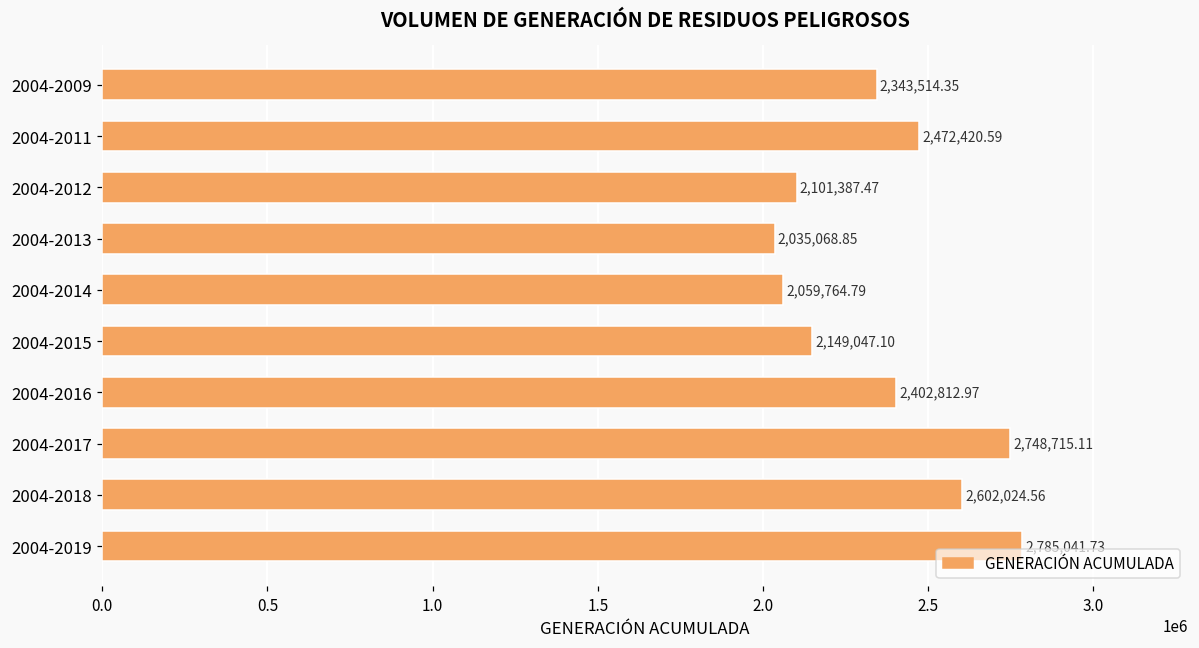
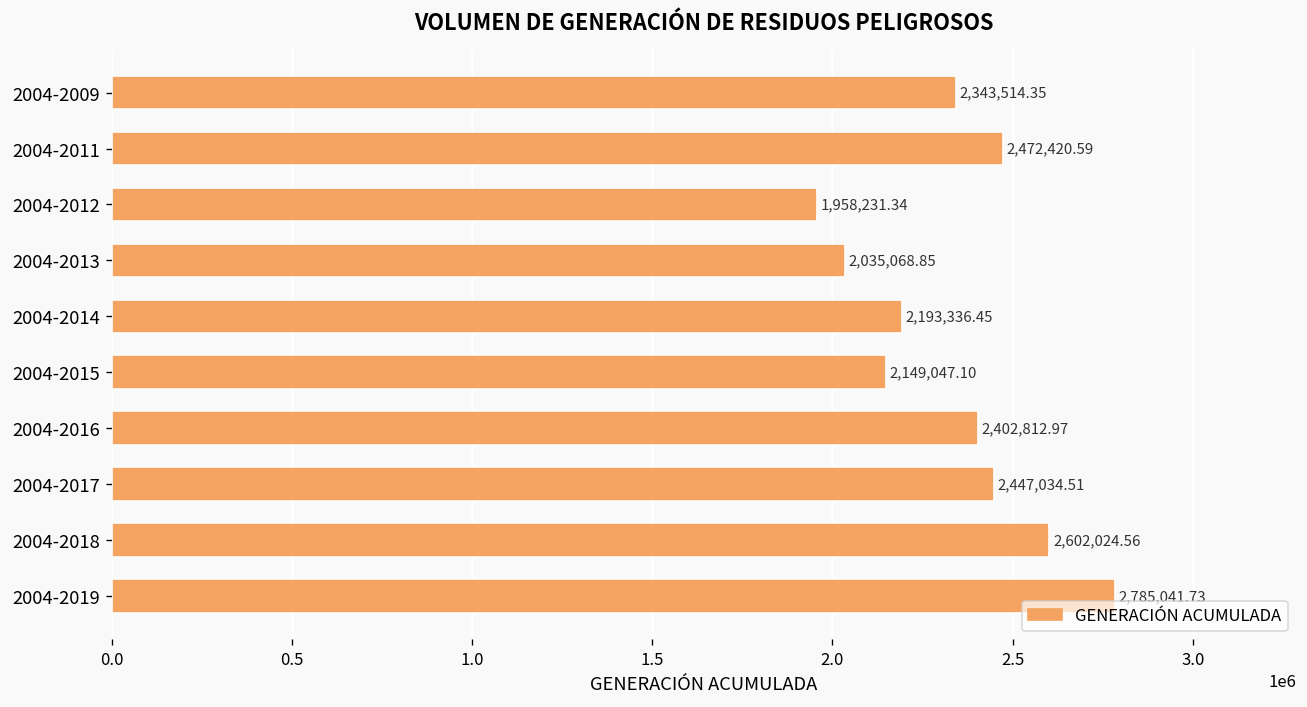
2004-2012: 2,101,387.47 -> 1,958,231.34
2004-2014: 2,059,764.79 -> 2,193,336.45
2004-2017: 2,748,715.11 -> 2,447,034.51
